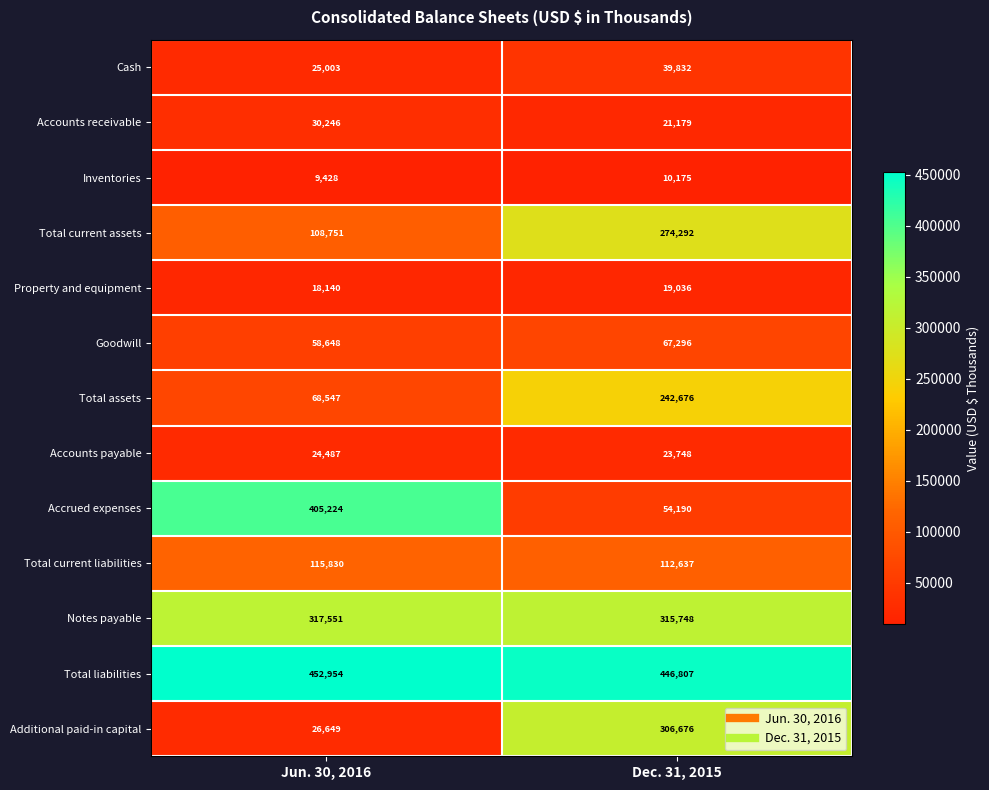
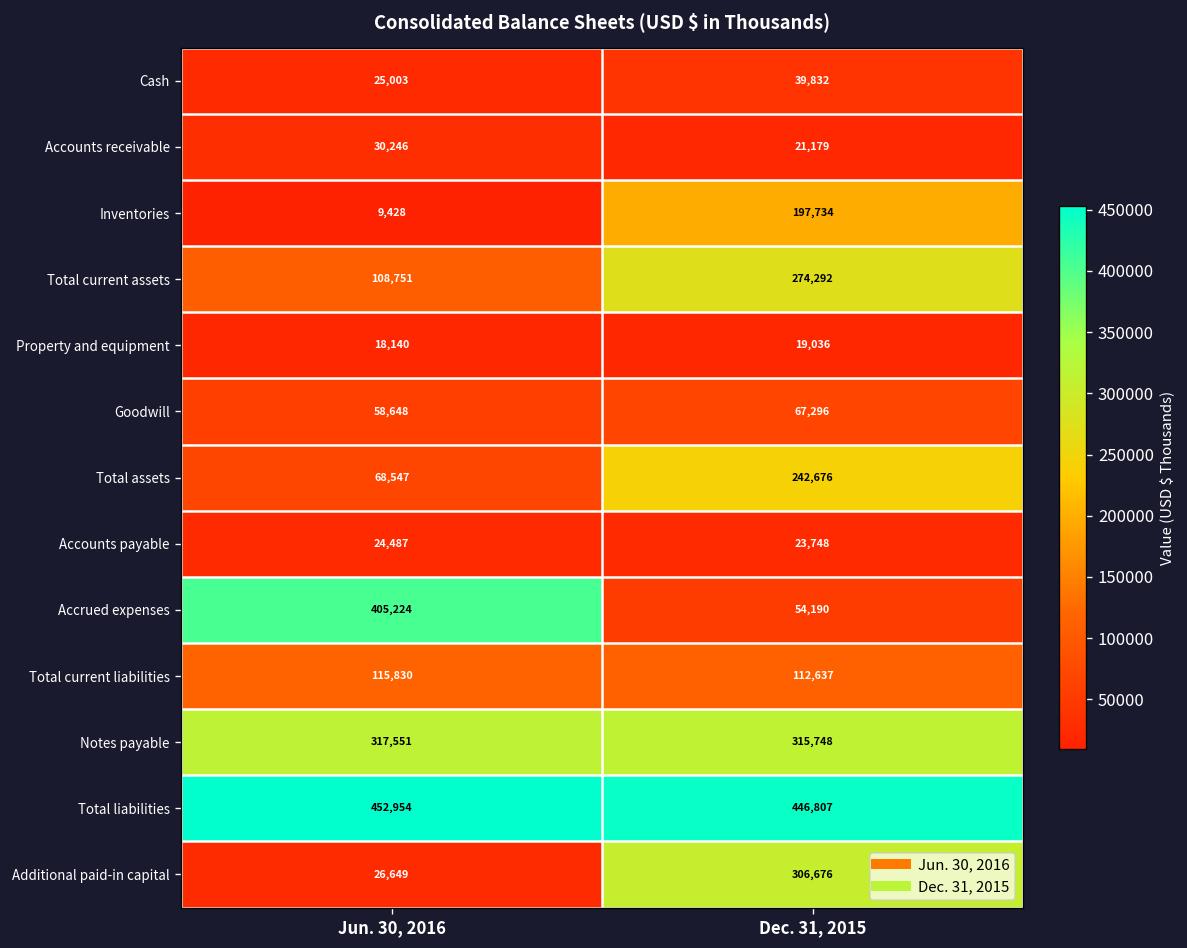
Inventories, Dec. 31, 2015: 10,175 -> 197,734
